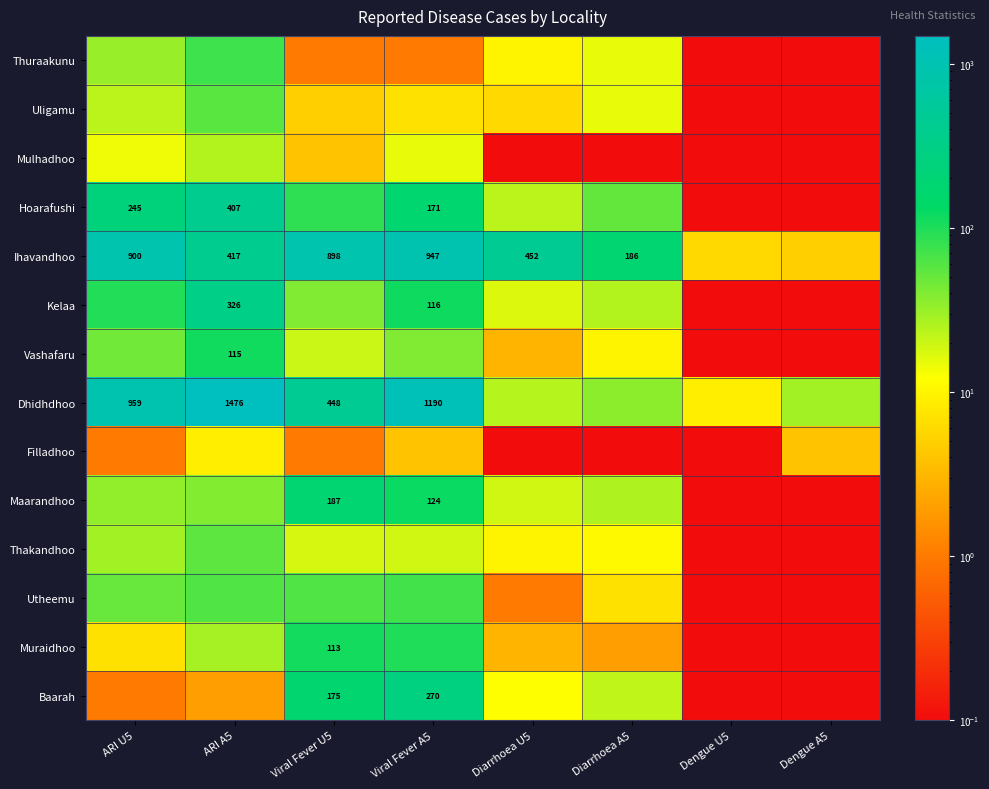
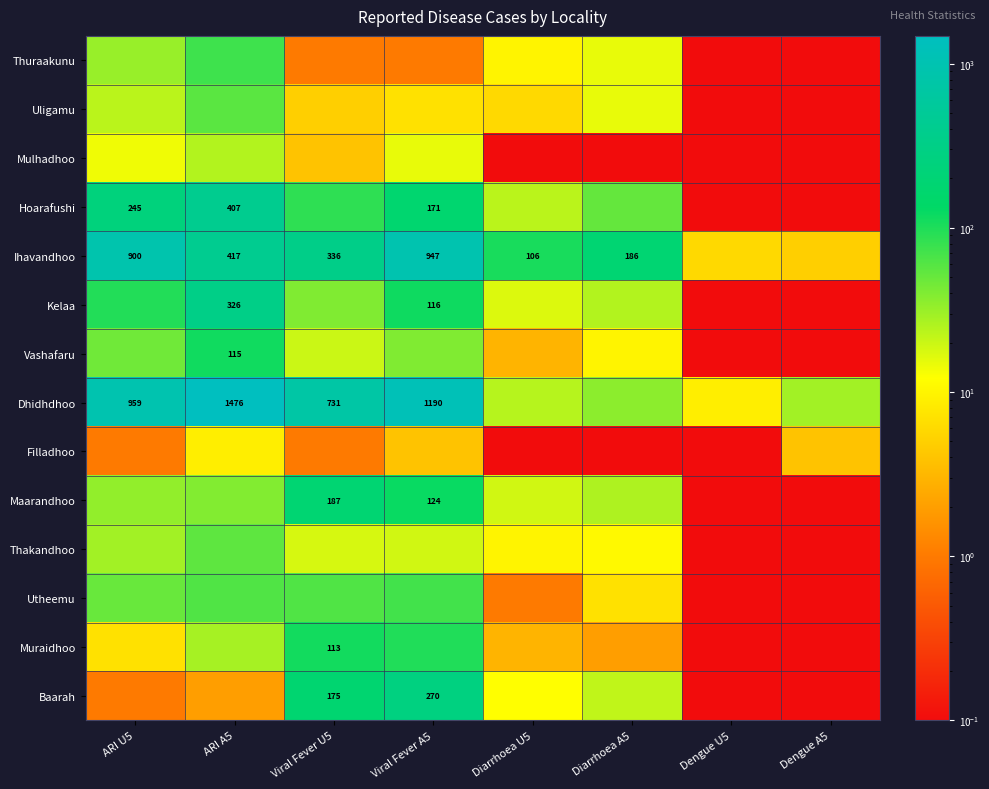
Ihavandhoo, Viral Fever U5: 898 -> 336
Ihavandhoo, Diarrhoea U5: 452 -> 106
Dhidhdhoo, Viral Fever U5: 448 -> 731
